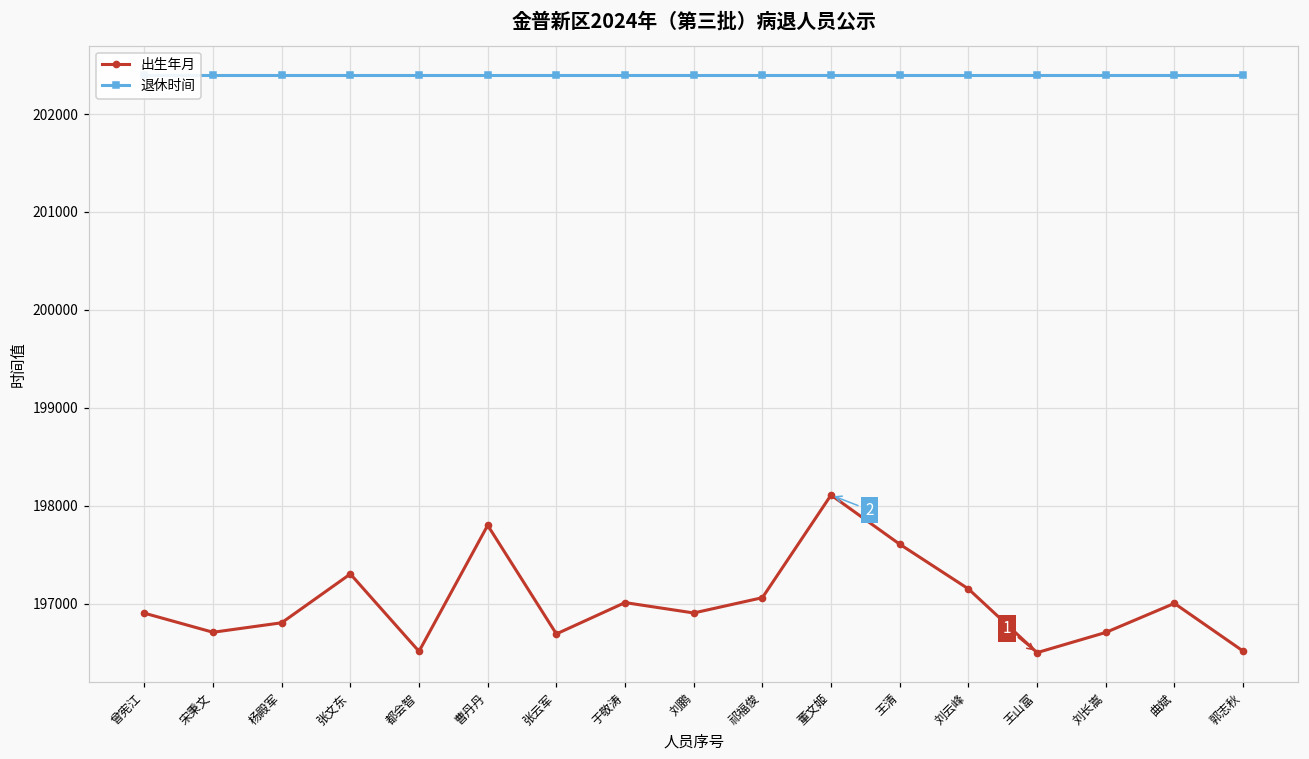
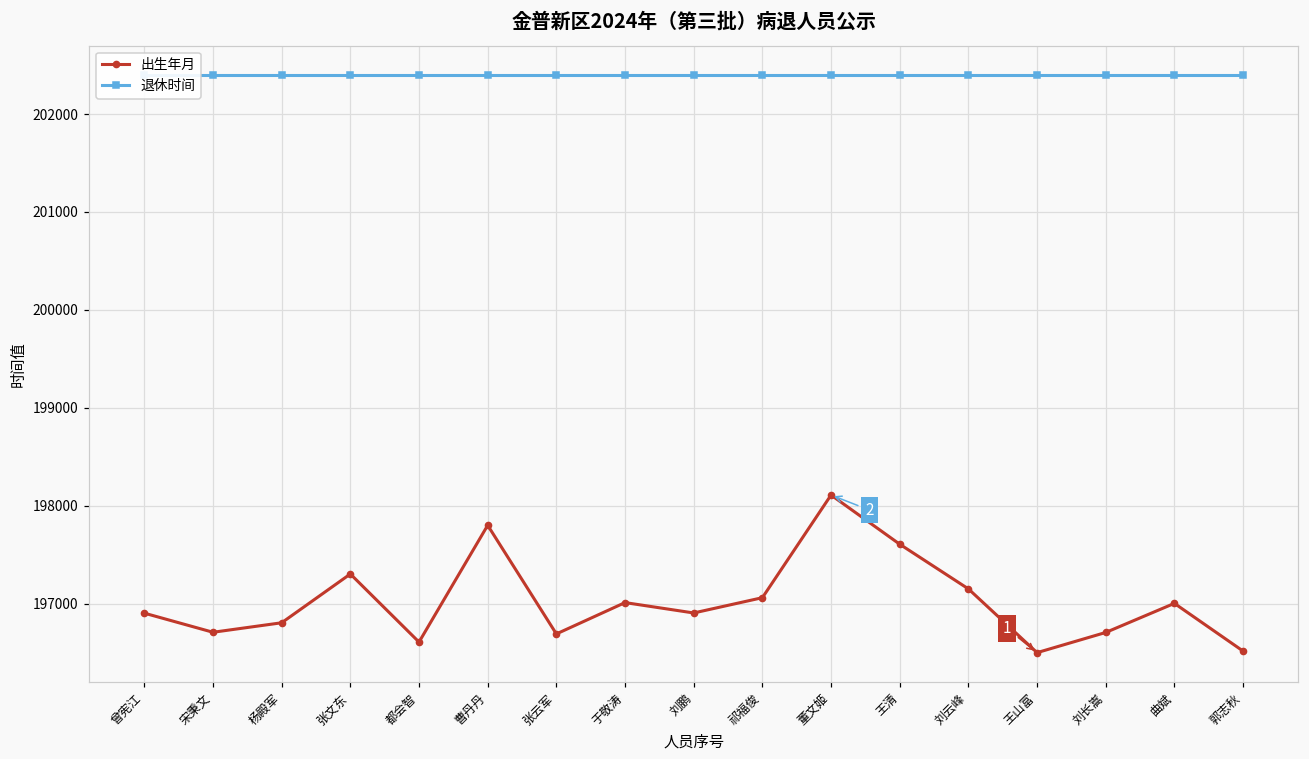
出生年月, 都会智: 196500 -> 196600
